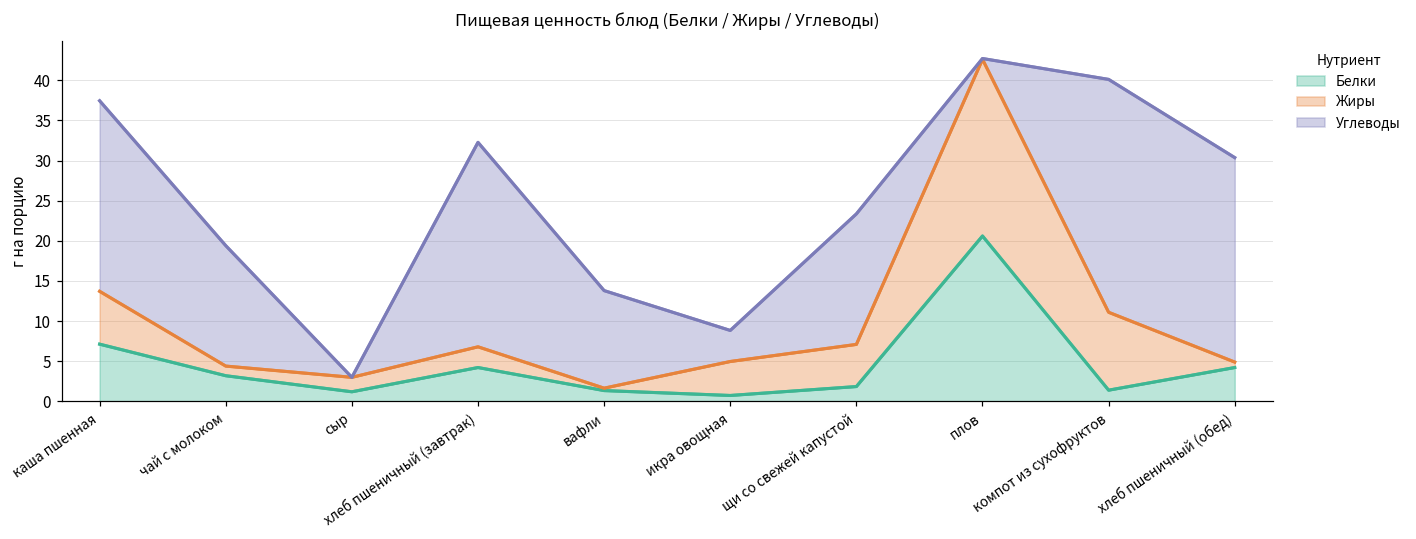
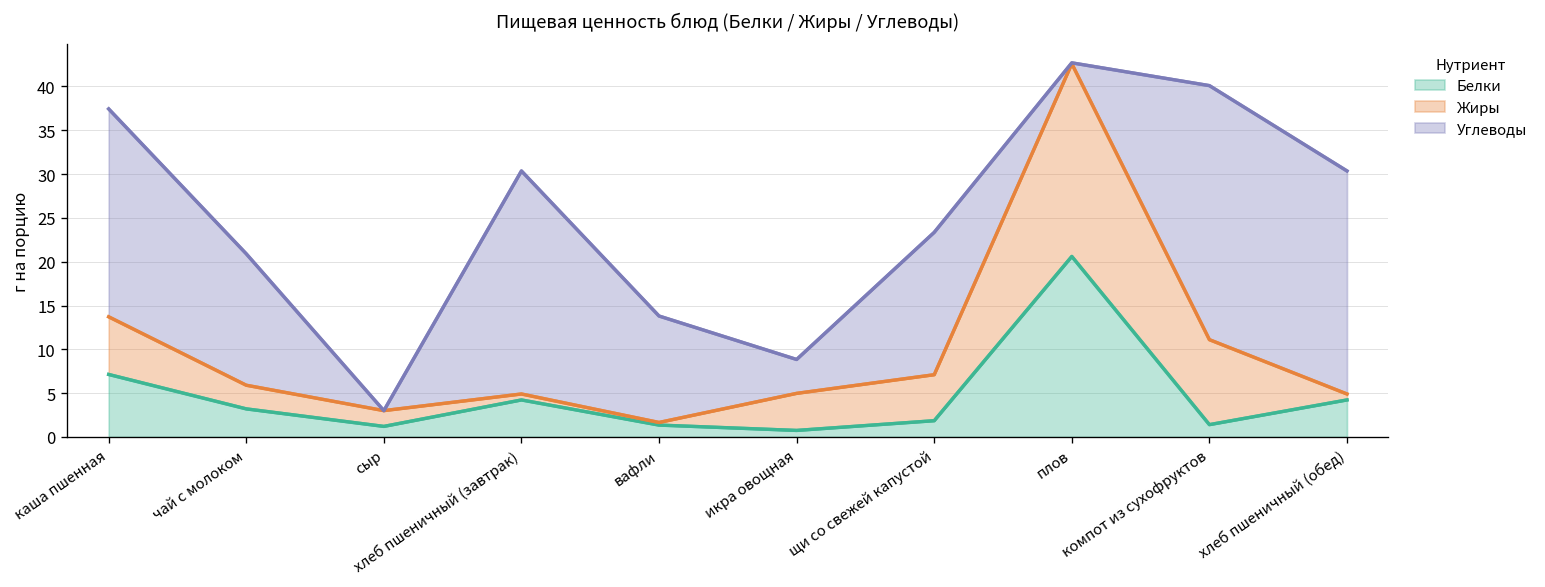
Жиры, чай с молоком: 1 -> 3
Жиры, хлеб пшеничный (завтрак): 3 -> 1
